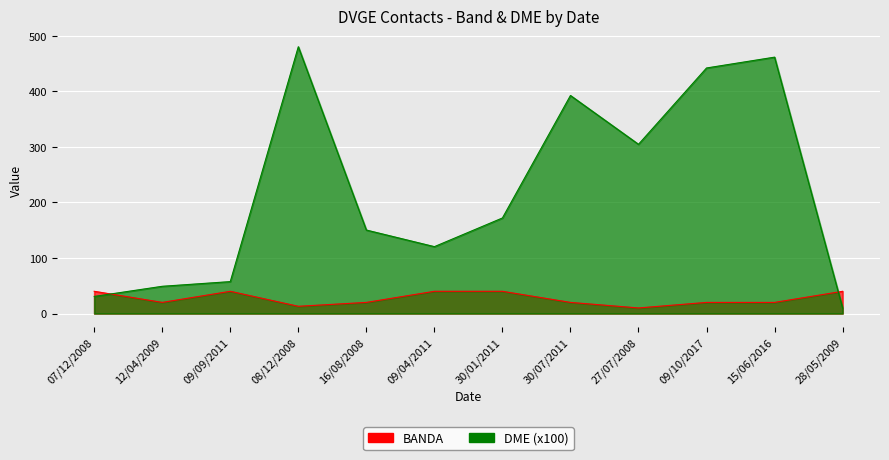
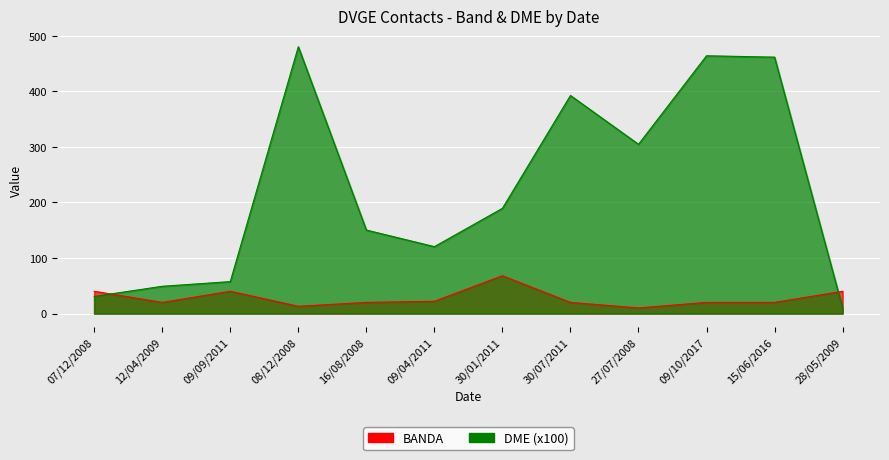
BANDA, 09/04/2011: 40 -> 20
BANDA, 30/01/2011: 40 -> 70
DME (x100), 30/01/2011: 170 -> 190
DME (x100), 09/10/2017: 440 -> 460
